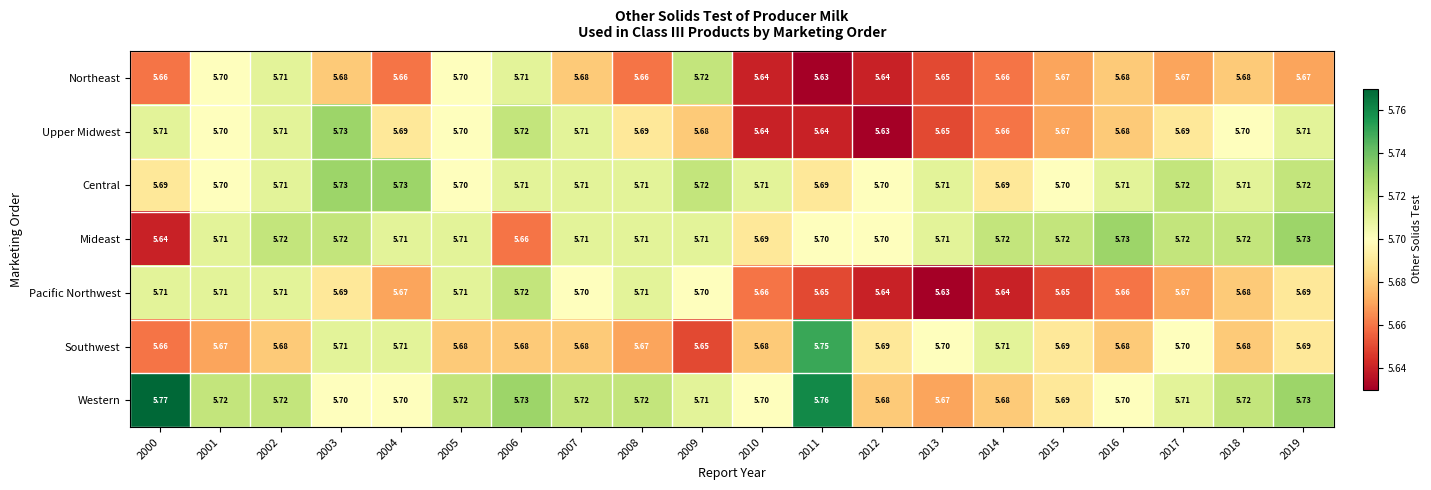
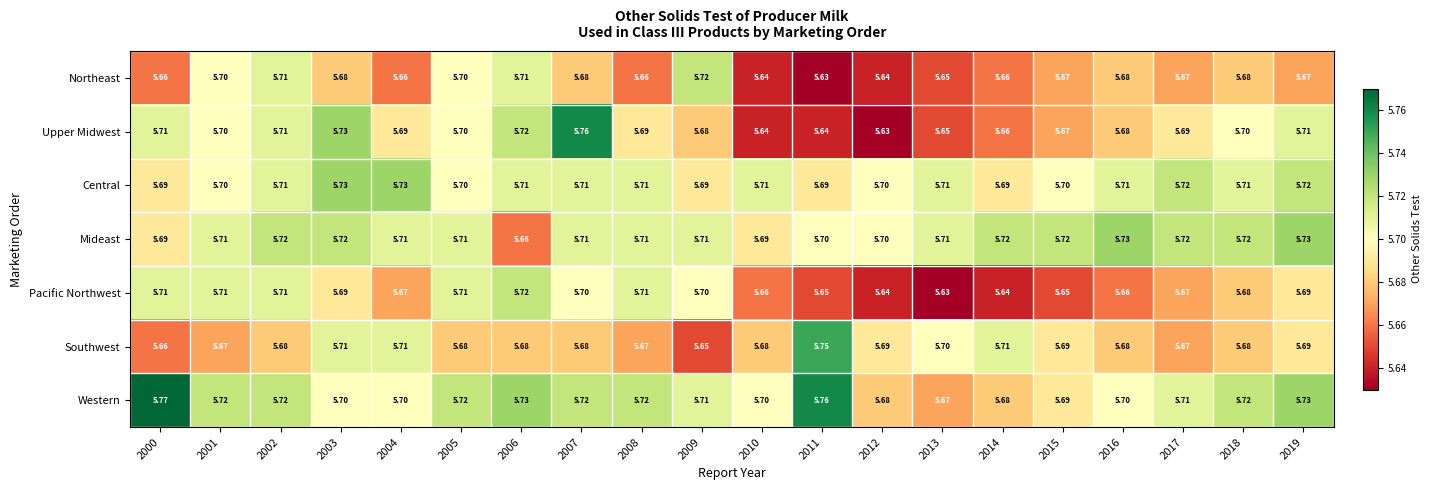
Upper Midwest, 2007: 5.71 -> 5.76
Central, 2009: 5.72 -> 5.69
Mideast, 2000: 5.64 -> 5.69
Southwest, 2017: 5.70 -> 5.67
